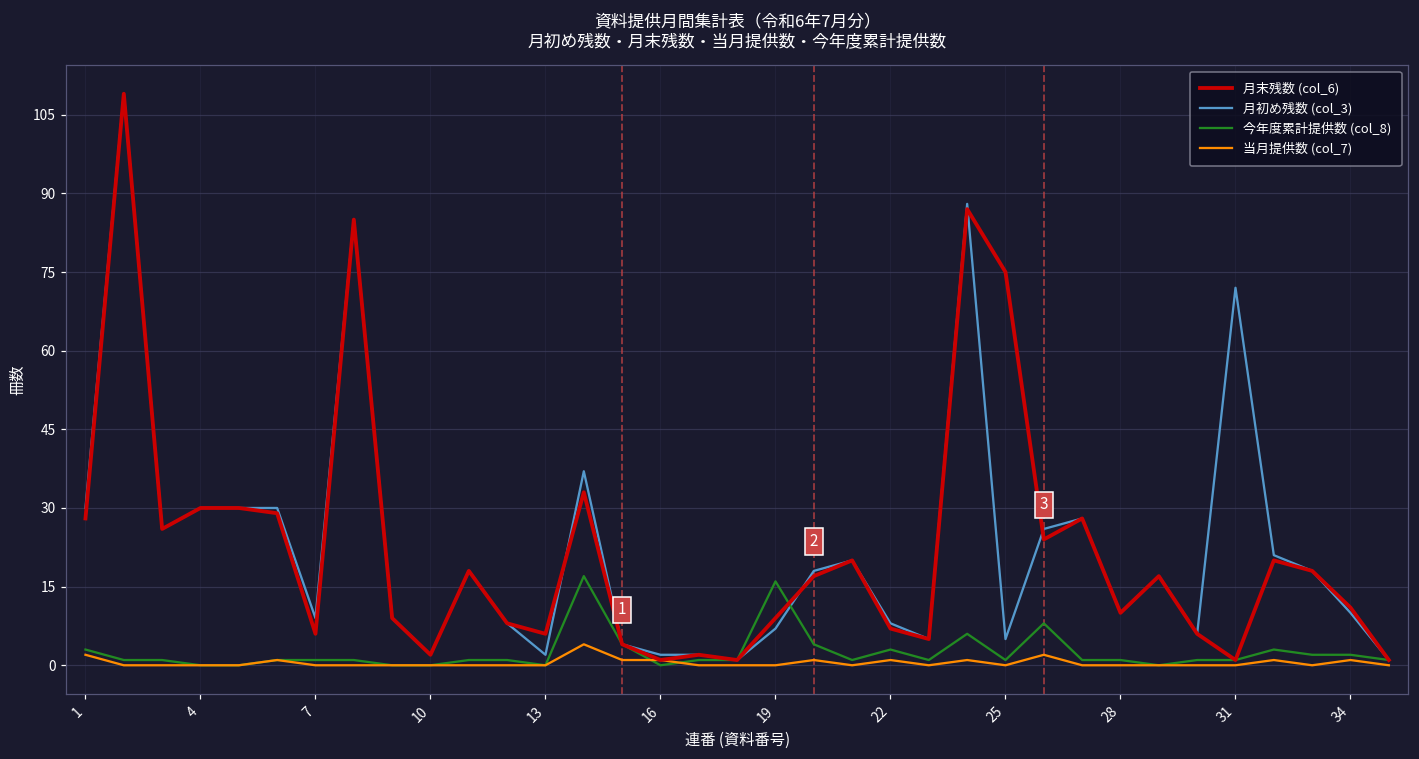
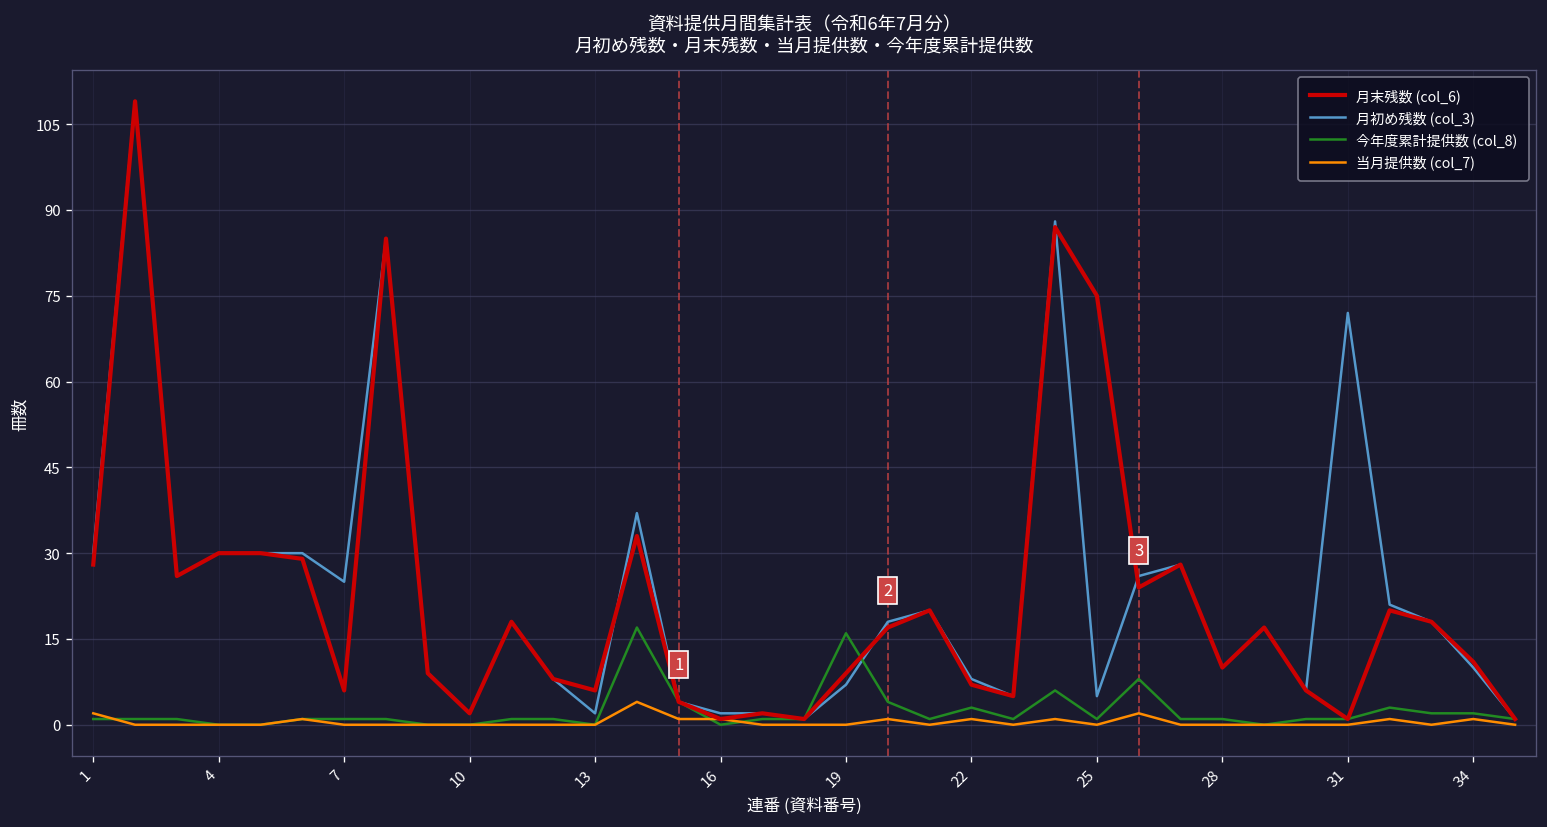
今年度累計提供数 (col_8), 1: 3 -> 1
月初め残数 (col_3), 7: 9 -> 25
